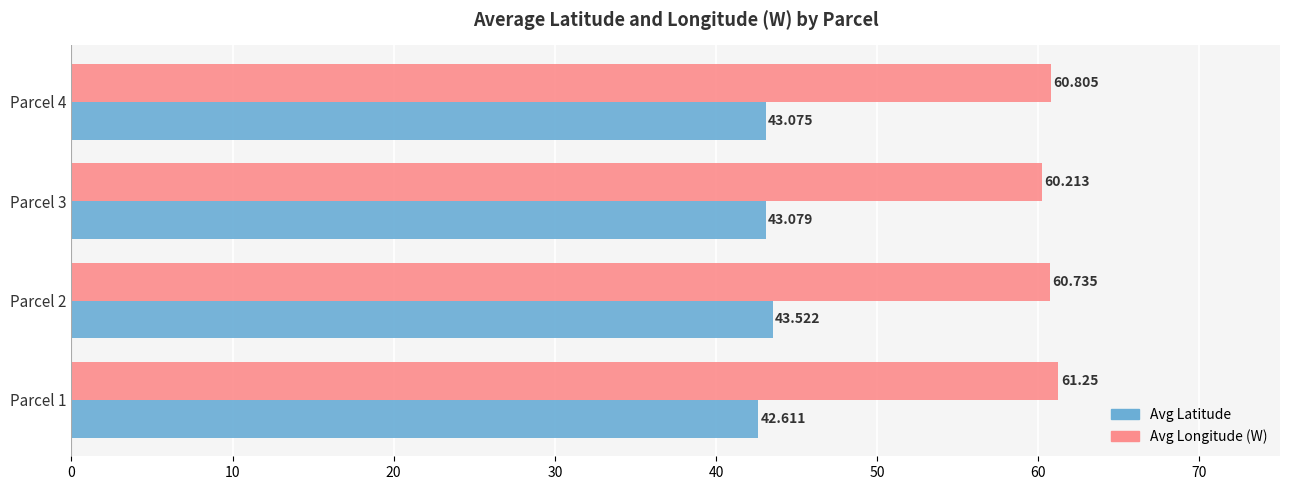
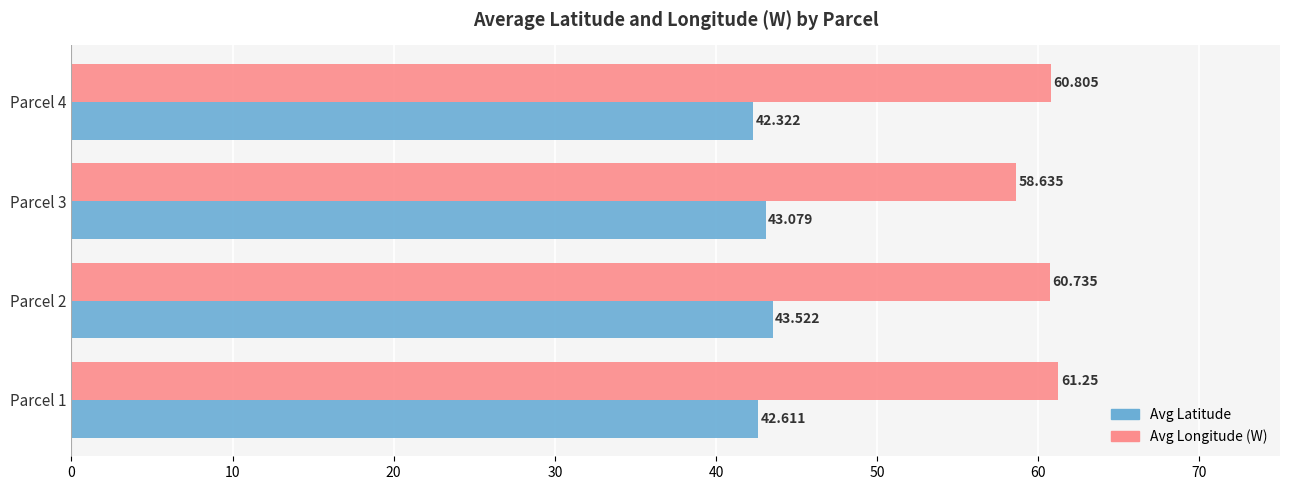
Avg Latitude, Parcel 4: 43.075 -> 42.322
Avg Longitude (W), Parcel 3: 60.213 -> 58.635
